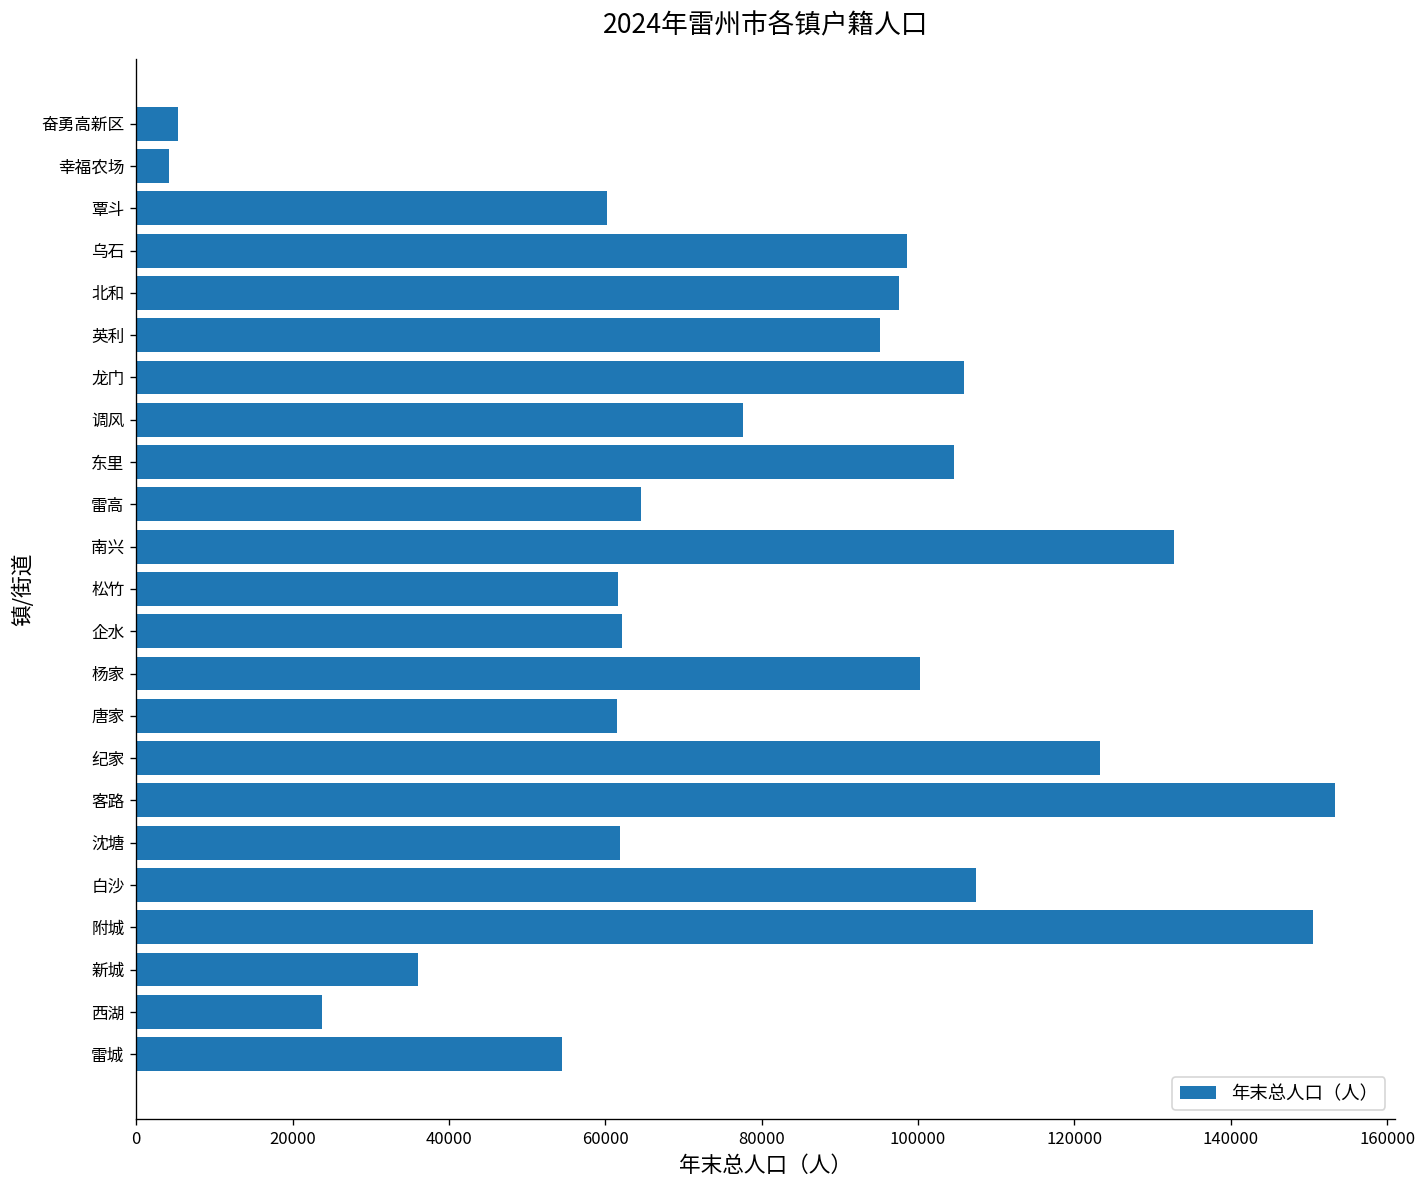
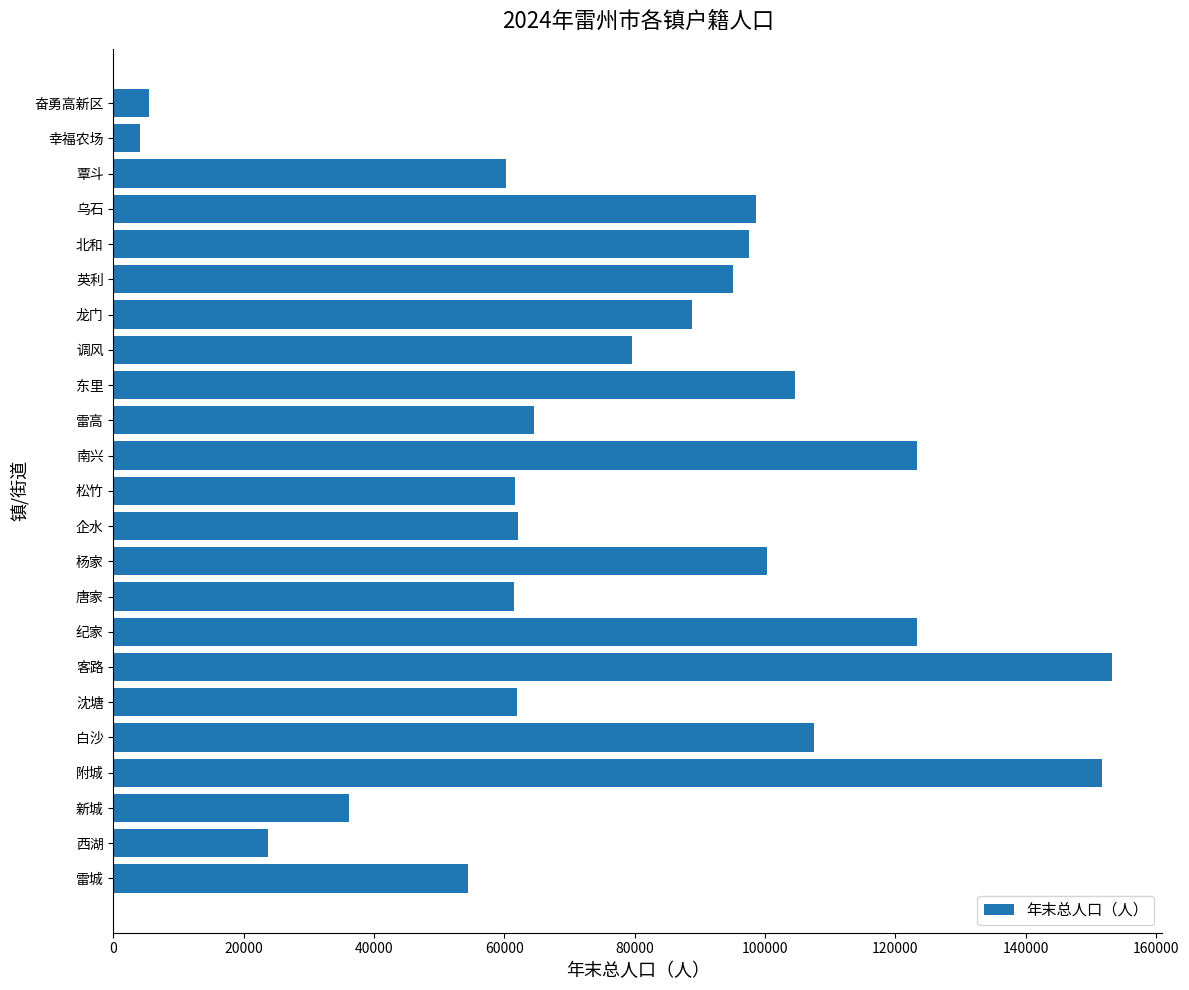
龙门: 106000 -> 89000
调风: 78000 -> 80000
南兴: 133000 -> 123000
附城: 150000 -> 152000
